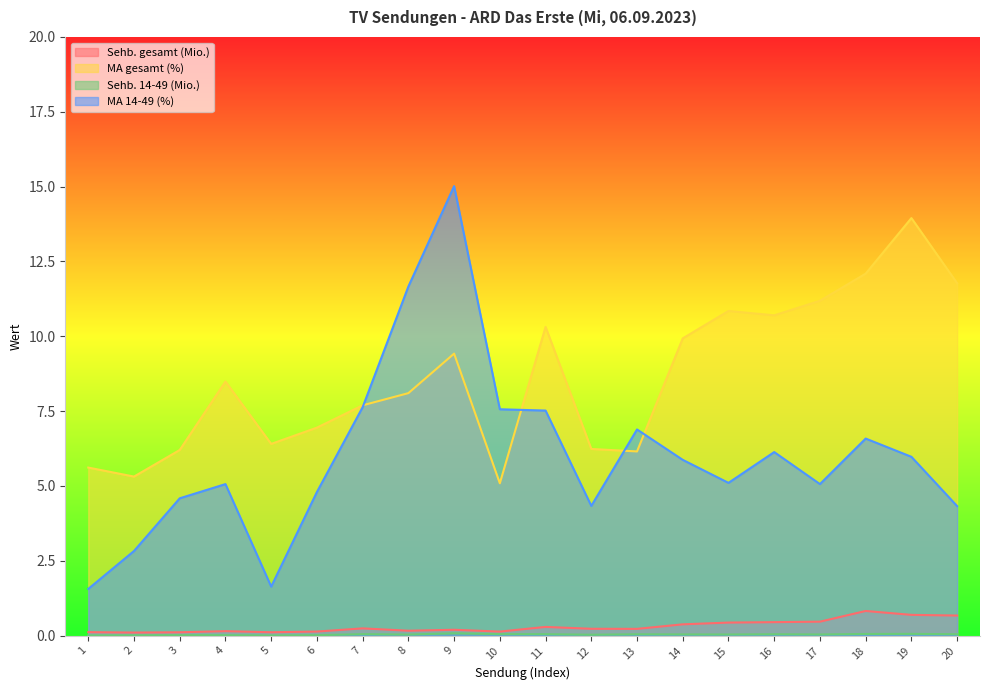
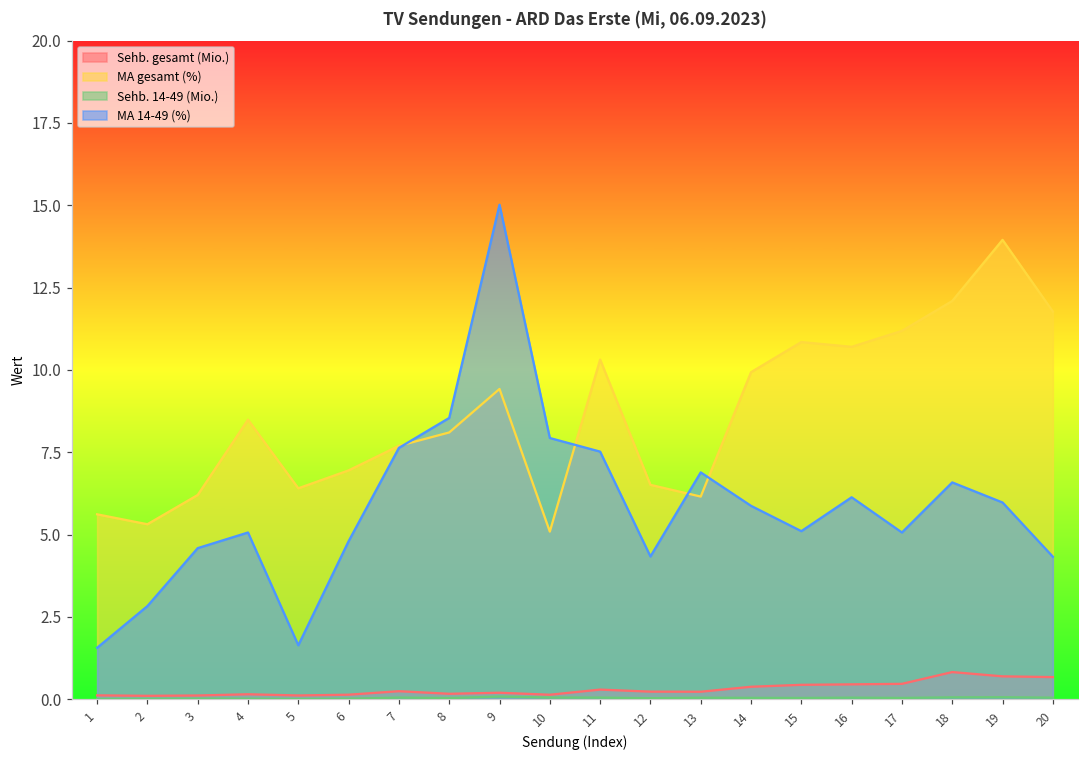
MA 14-49 (%), 8: 11.7 -> 8.5
MA 14-49 (%), 10: 7.6 -> 7.9
MA gesamt (%), 12: 6.2 -> 6.5
